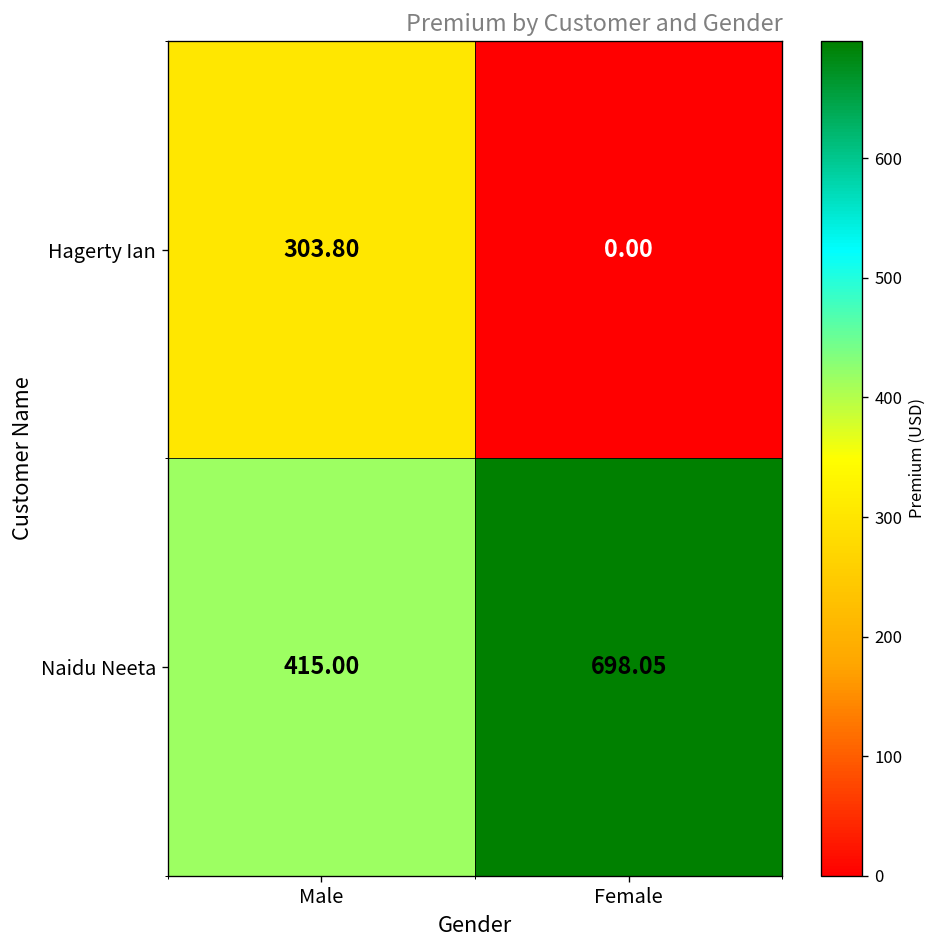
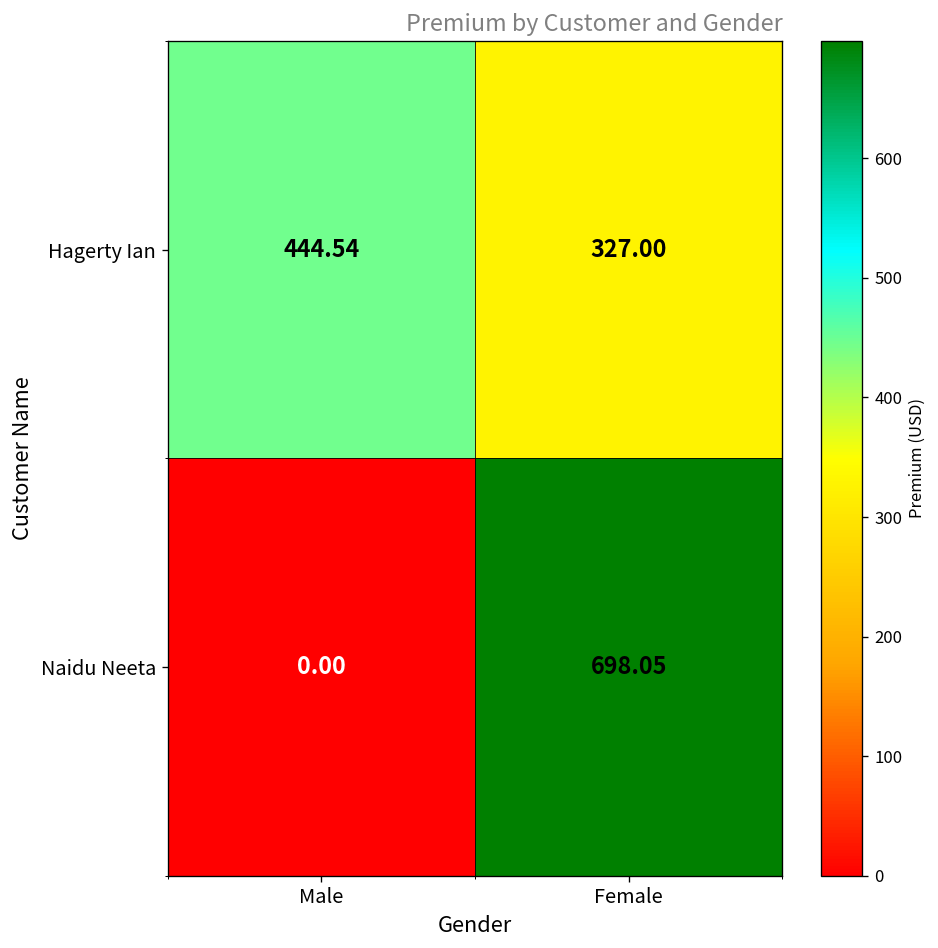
Hagerty Ian, Male: 303.80 -> 444.54
Hagerty Ian, Female: 0.00 -> 327.00
Naidu Neeta, Male: 415.00 -> 0.00
